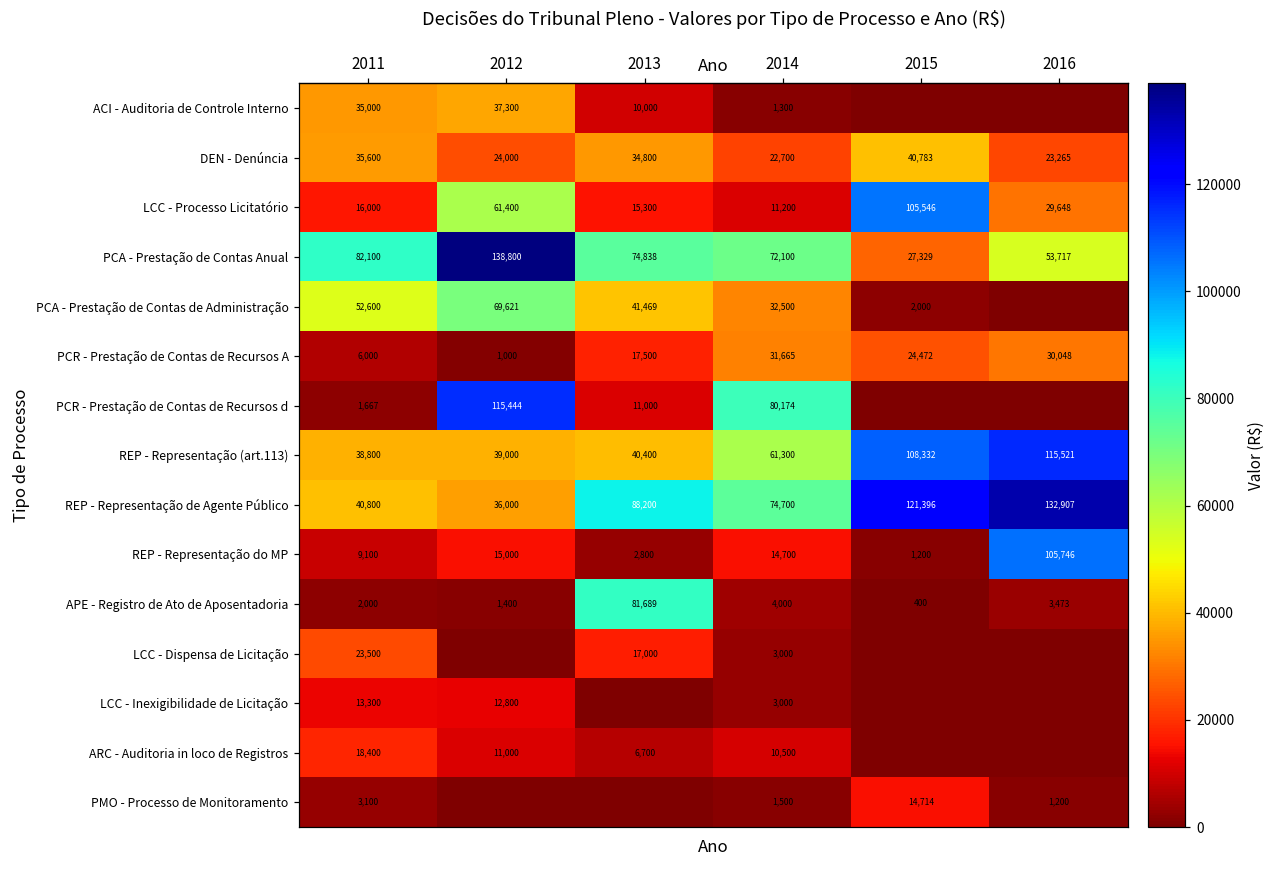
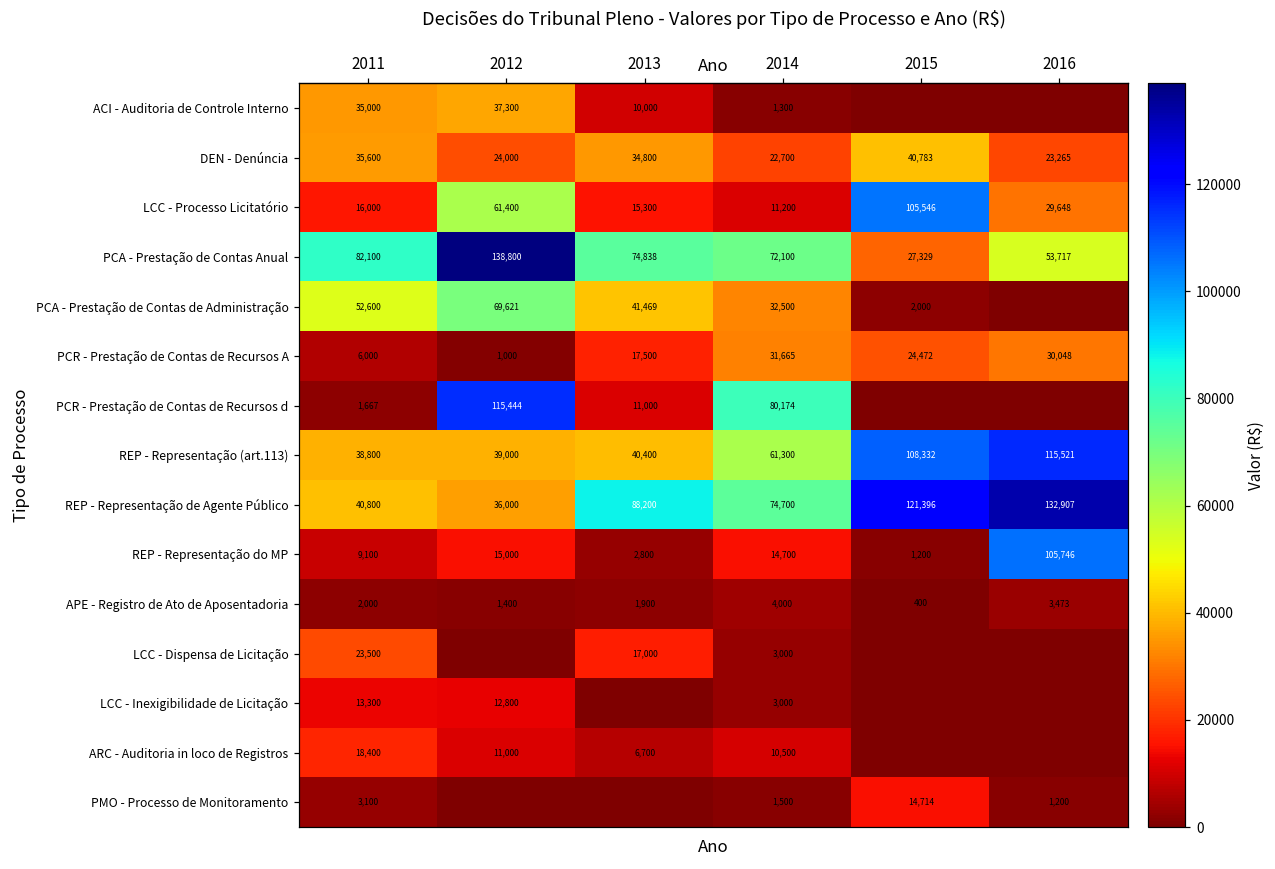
APE - Registro de Ato de Aposentadoria, 2013: 81,689 -> 1,900
